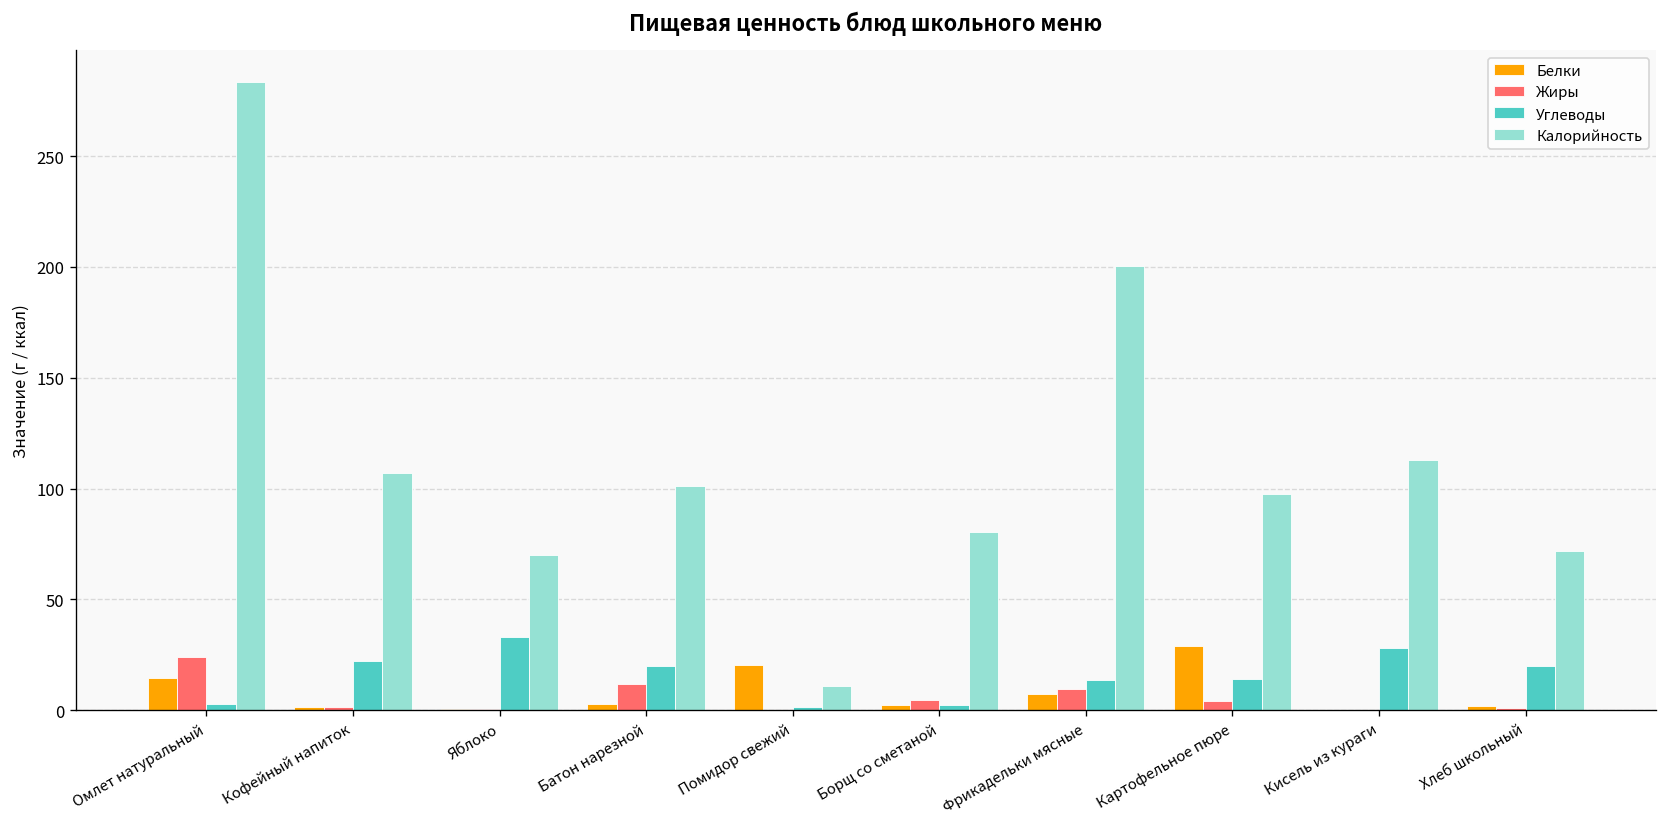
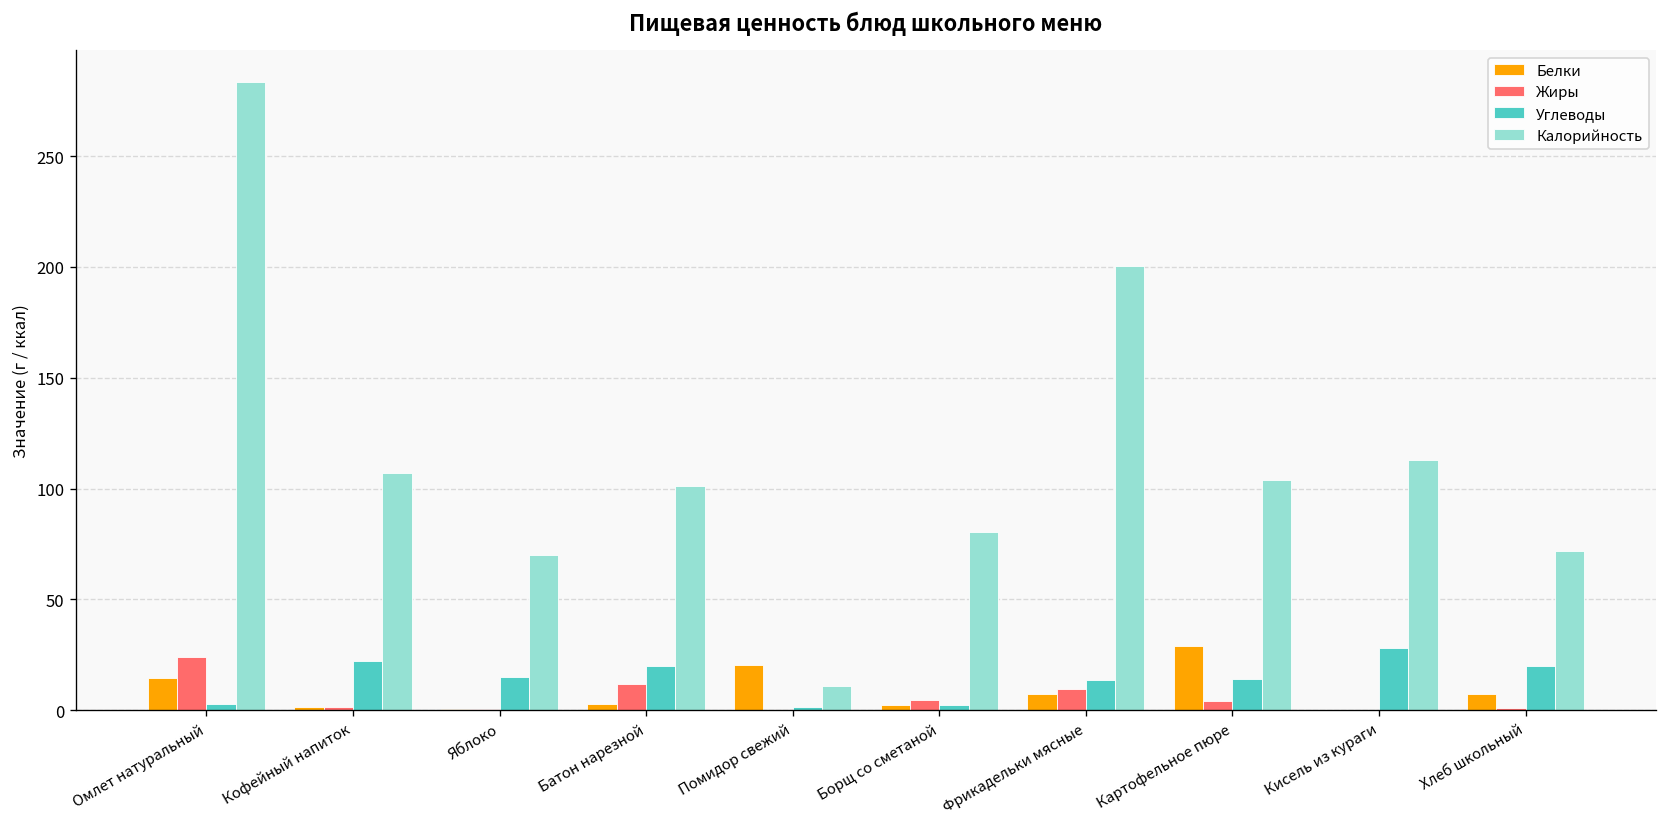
Углеводы, Яблоко: 33 -> 15
Калорийность, Картофельное пюре: 98 -> 104
Белки, Хлеб школьный: 2 -> 7
